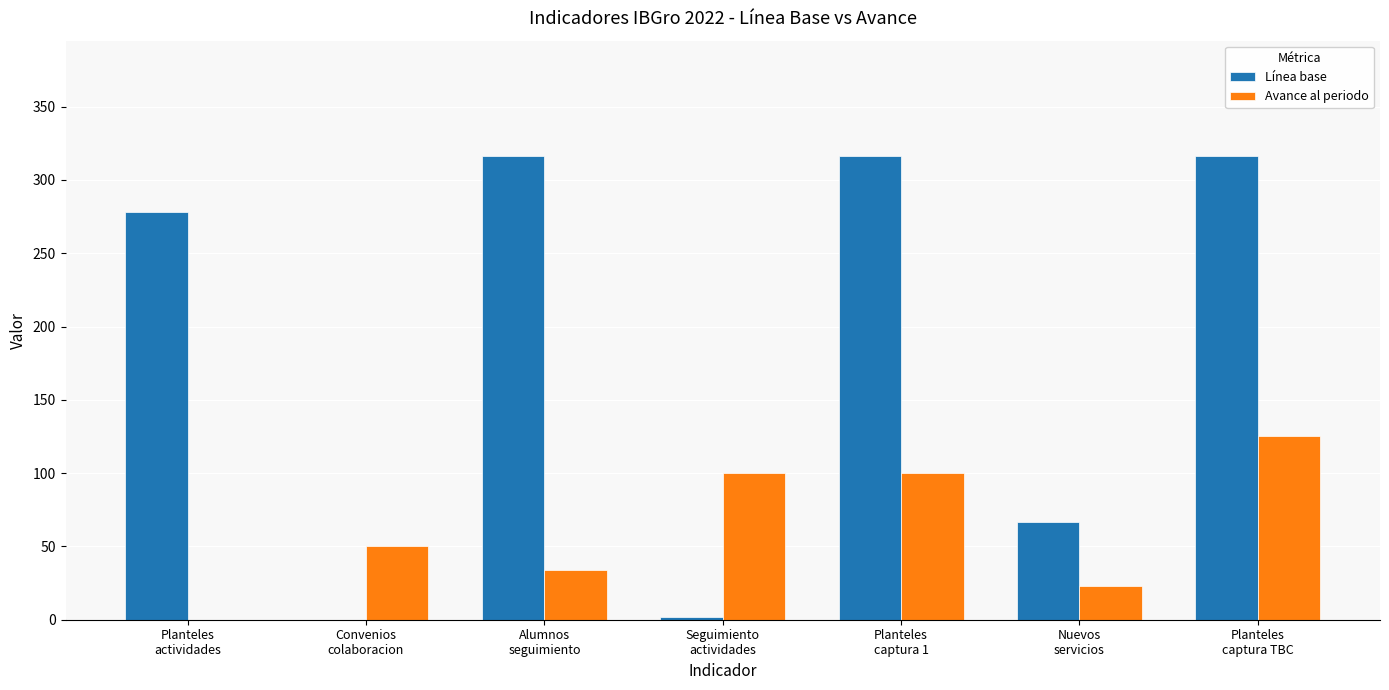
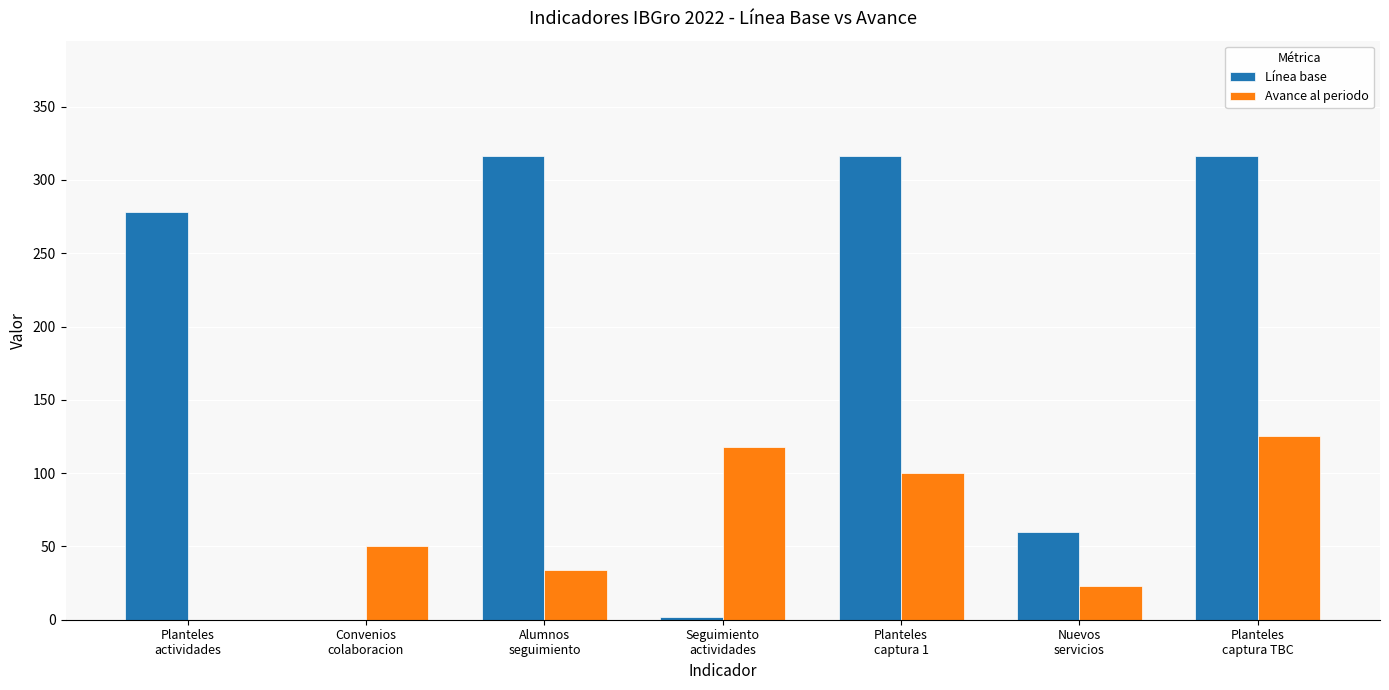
Avance al periodo, Seguimiento actividades: 100 -> 118
Línea base, Nuevos servicios: 67 -> 60
